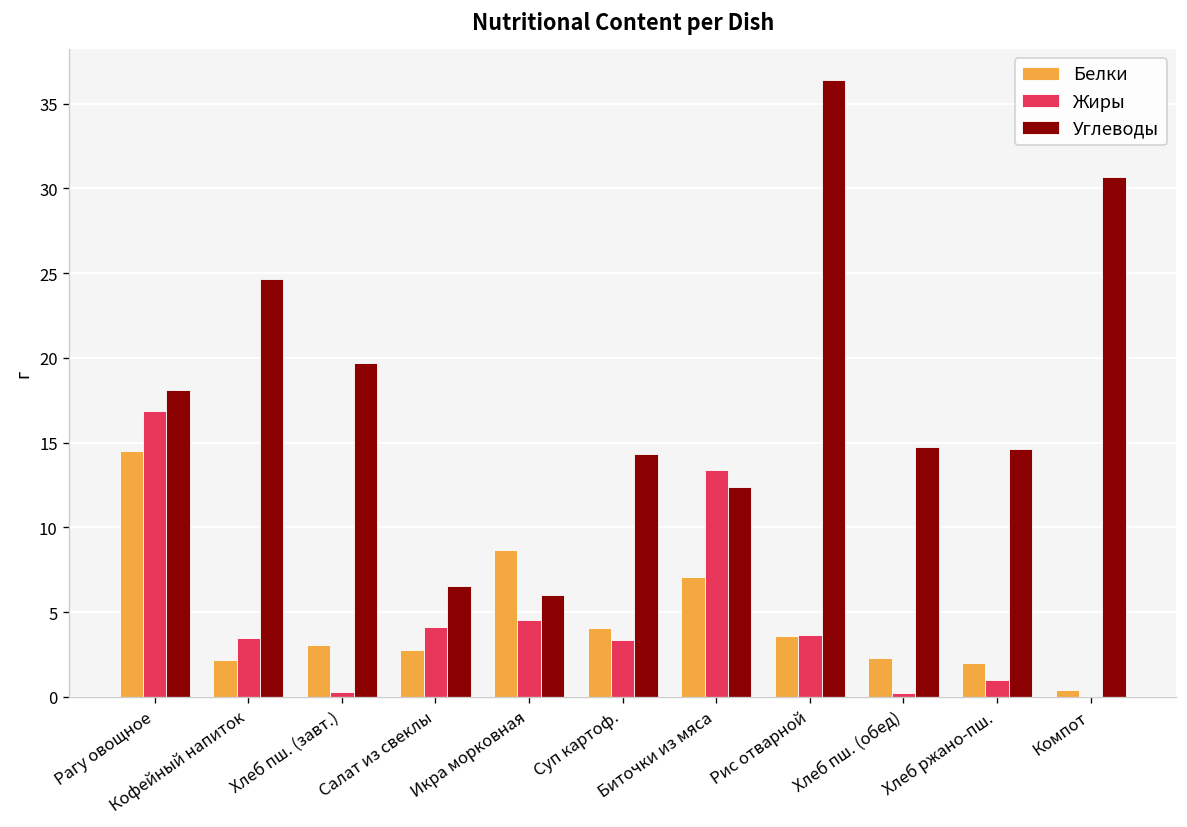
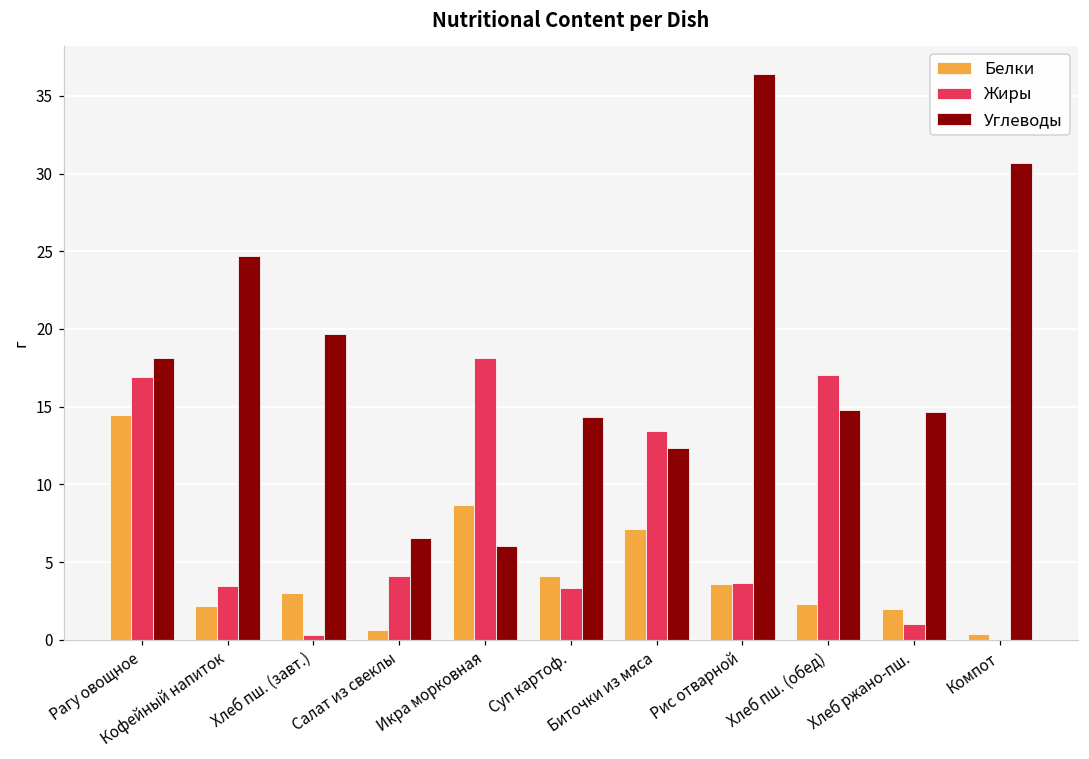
Белки, Салат из свеклы: 2.8 -> 0.6
Жиры, Икра морковная: 4.6 -> 18.2
Жиры, Хлеб пш. (обед): 0.2 -> 17.1
